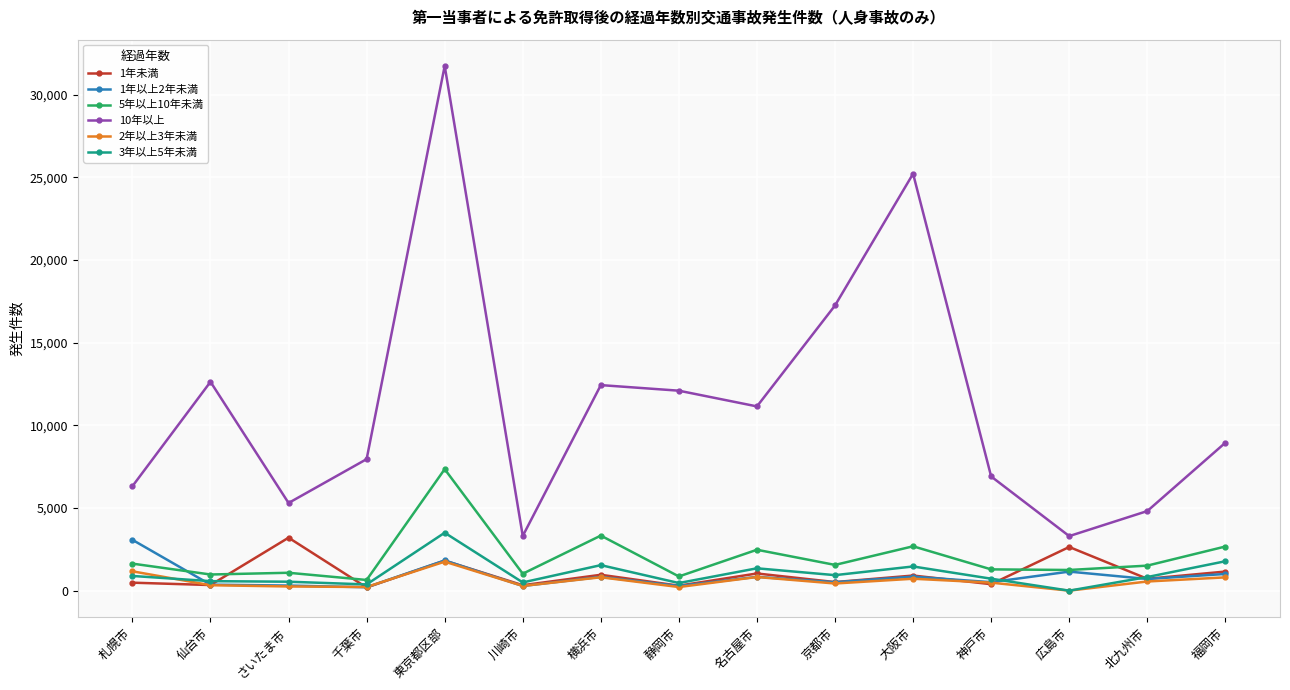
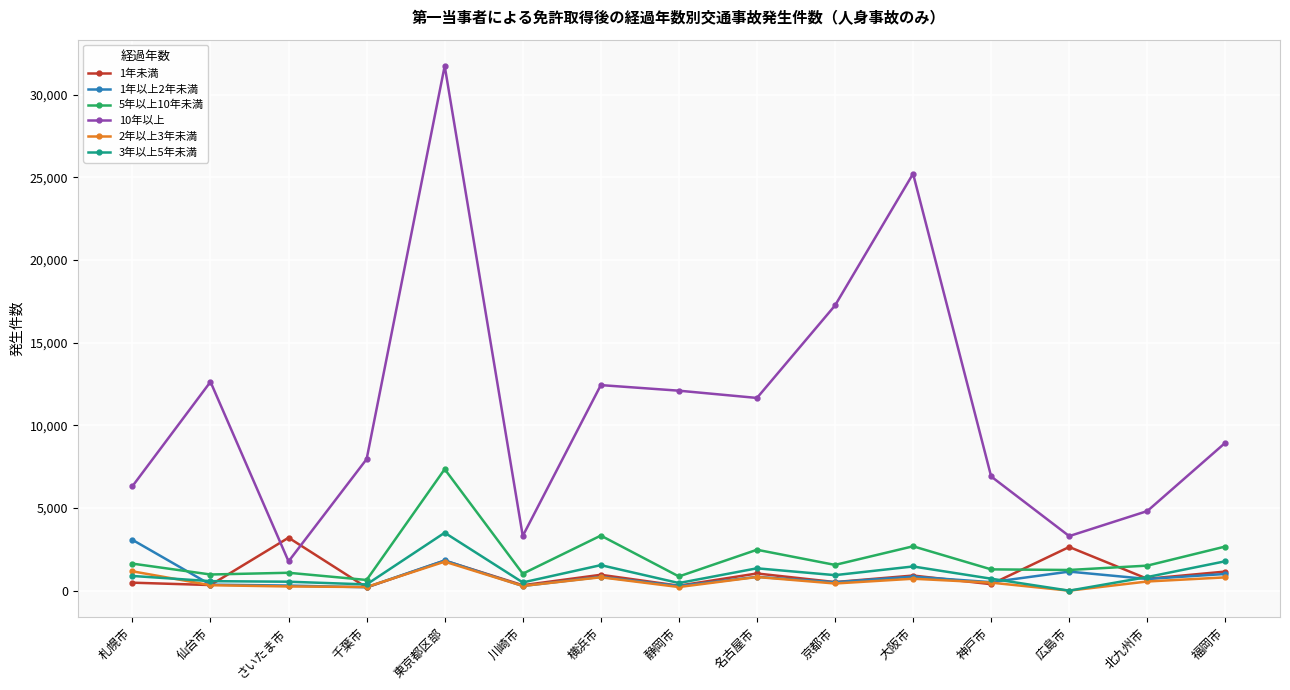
10年以上, さいたま市: 5,300 -> 1,800
10年以上, 名古屋市: 11,100 -> 11,700
